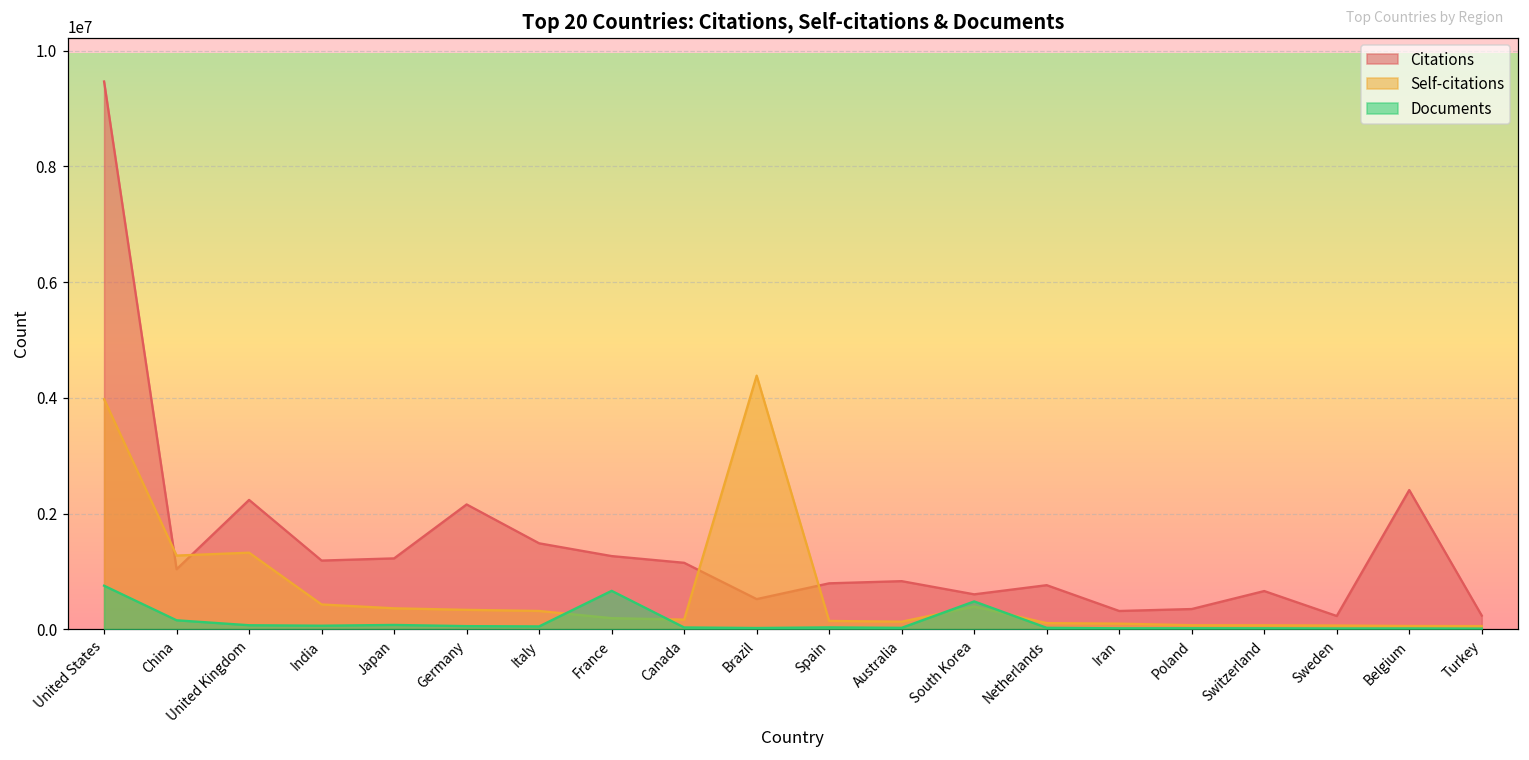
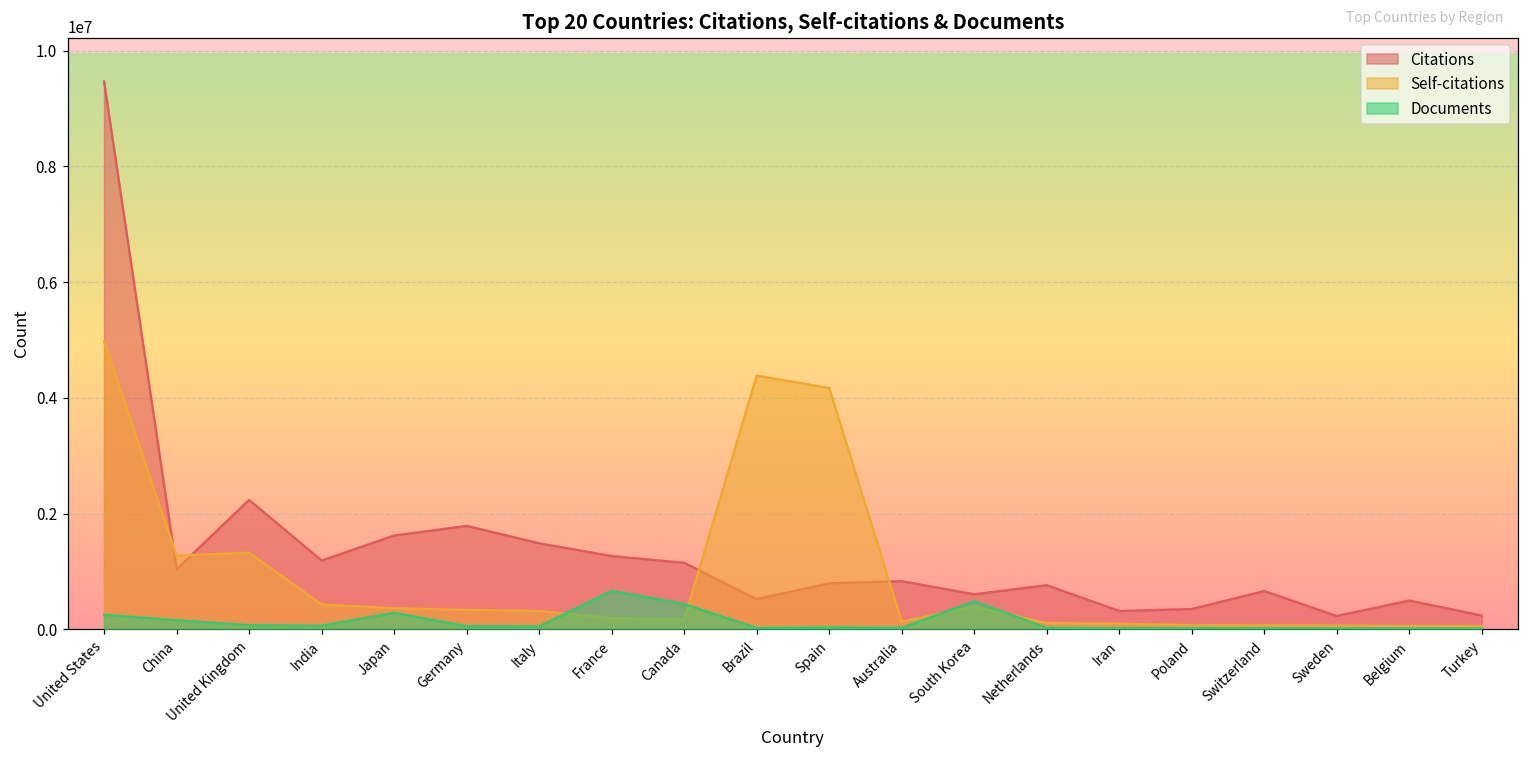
Self-citations, United States: 4000000 -> 5000000
Documents, United States: 800000 -> 200000
Citations, Japan: 1200000 -> 1600000
Documents, Japan: 100000 -> 300000
Citations, Germany: 2200000 -> 1800000
Documents, Canada: 0 -> 400000
Self-citations, Spain: 100000 -> 4200000
Citations, Belgium: 2400000 -> 500000
